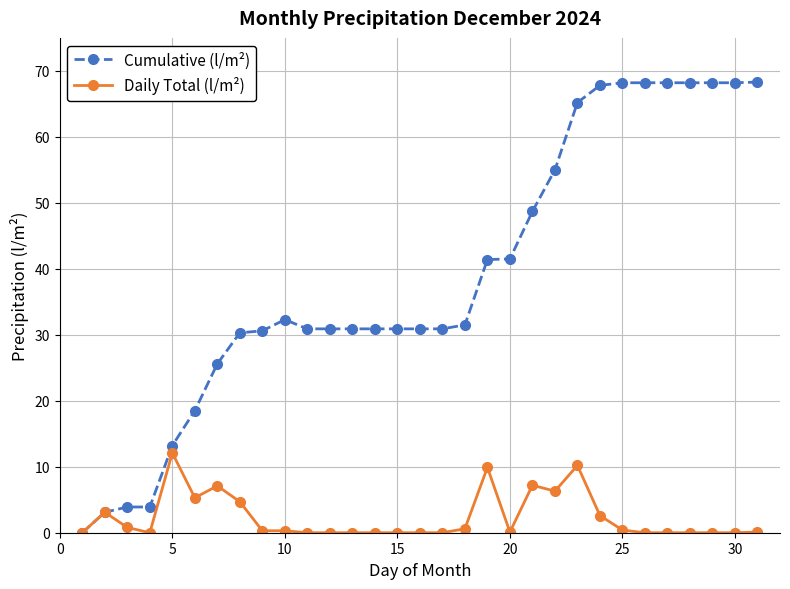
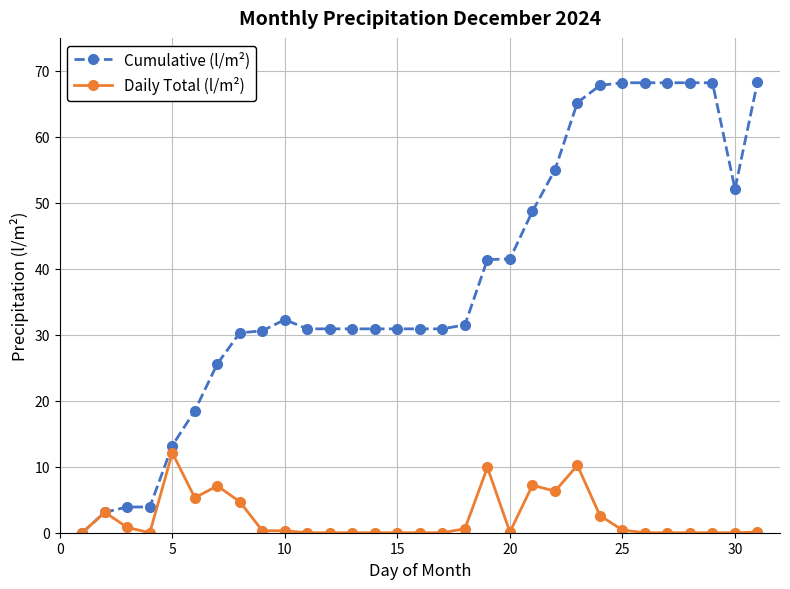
Cumulative (l/m²), 30: 68 -> 52
